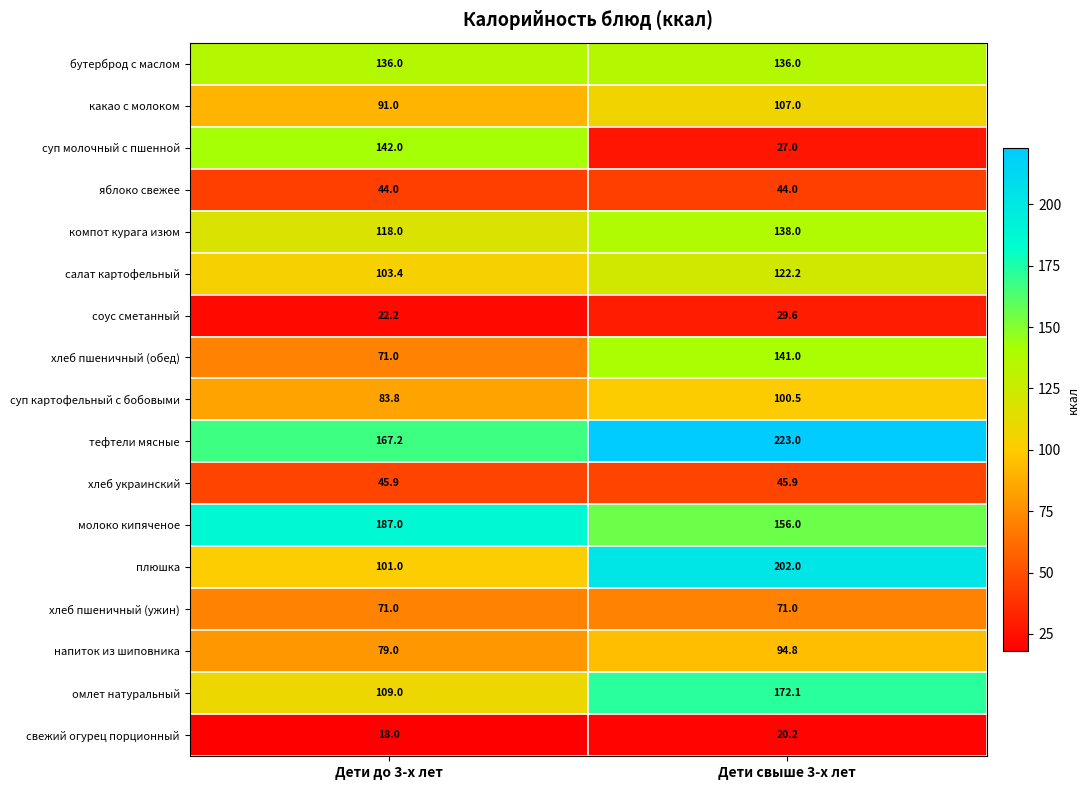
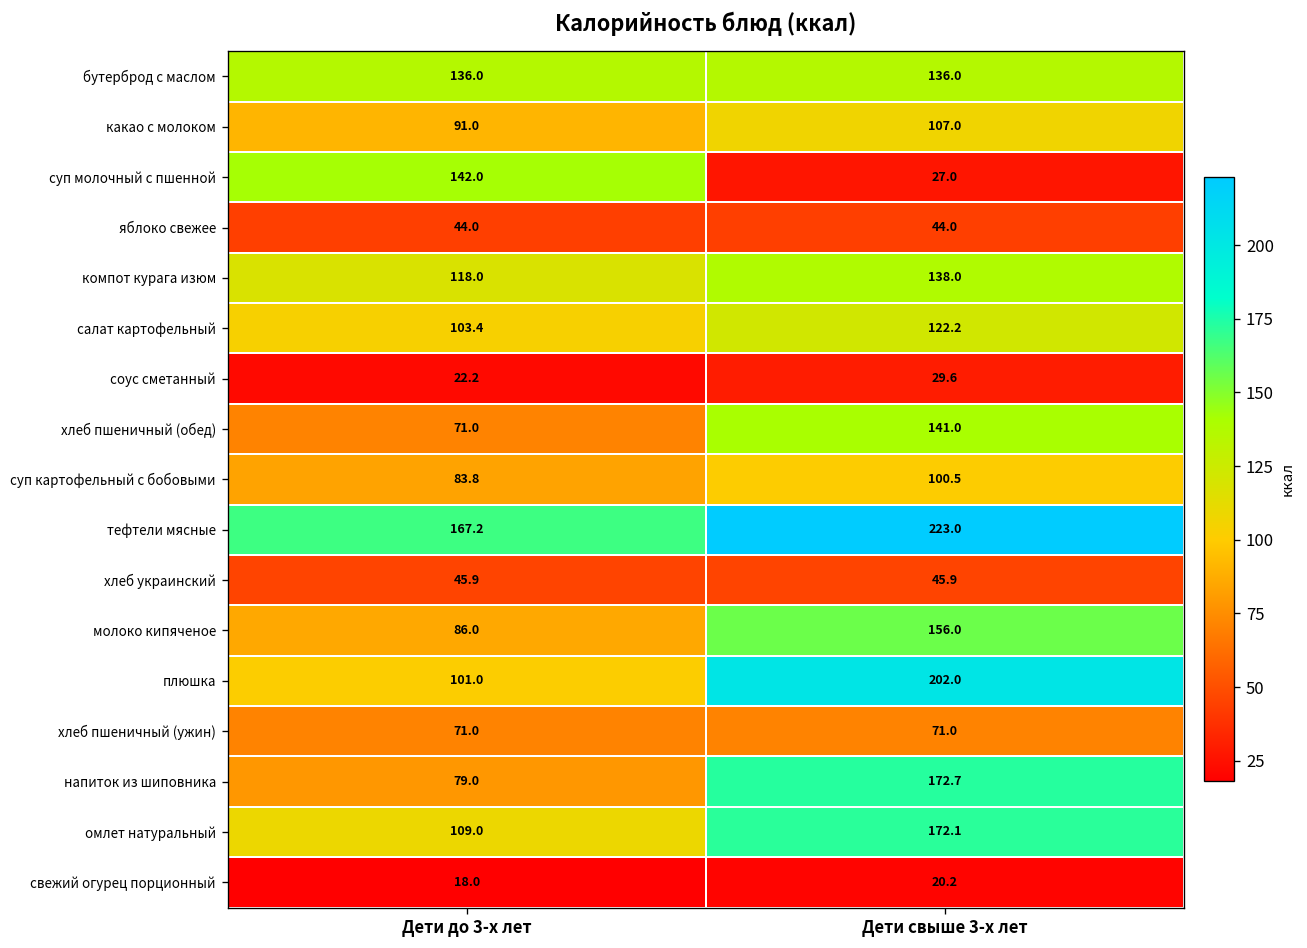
молоко кипяченое, Дети до 3-х лет: 187.0 -> 86.0
напиток из шиповника, Дети свыше 3-х лет: 94.8 -> 172.7
